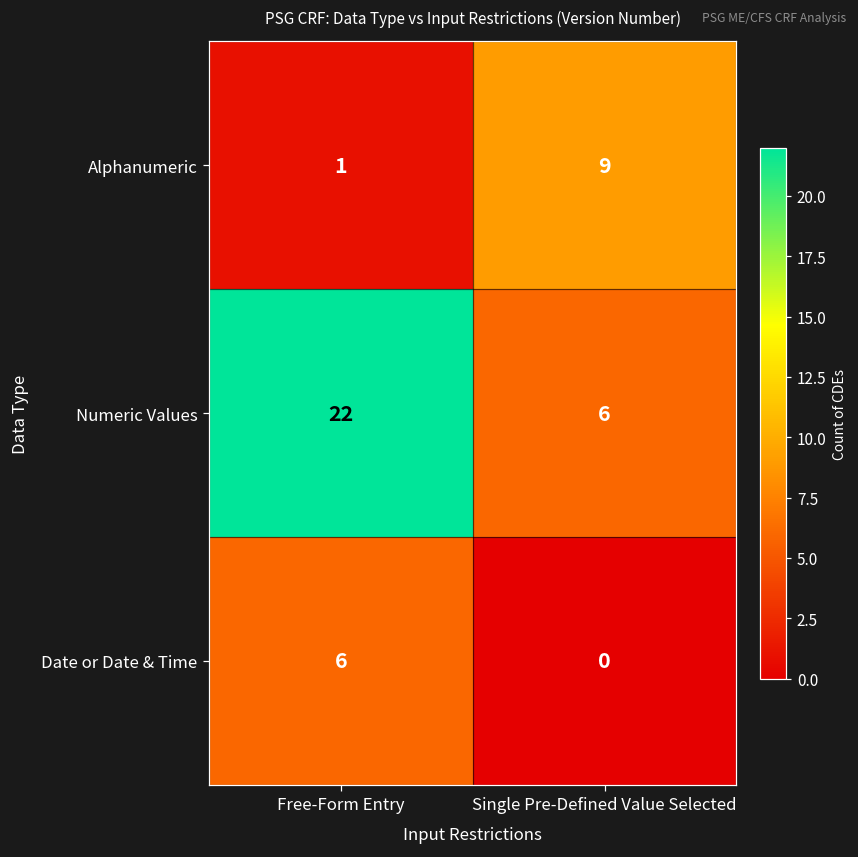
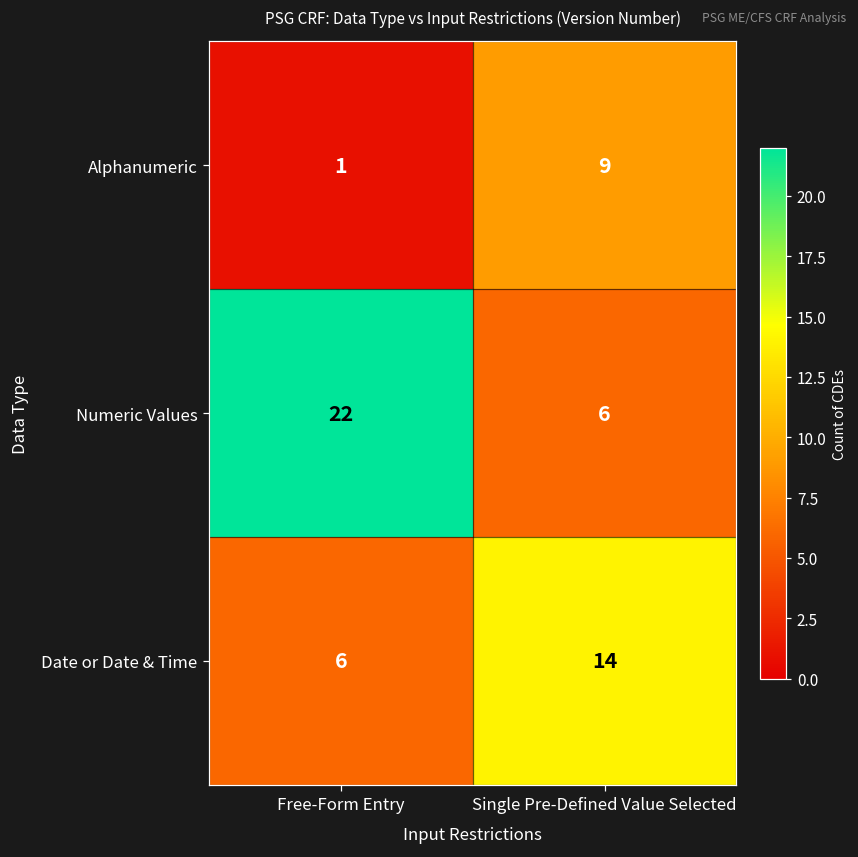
Date or Date & Time, Single Pre-Defined Value Selected: 0 -> 14
